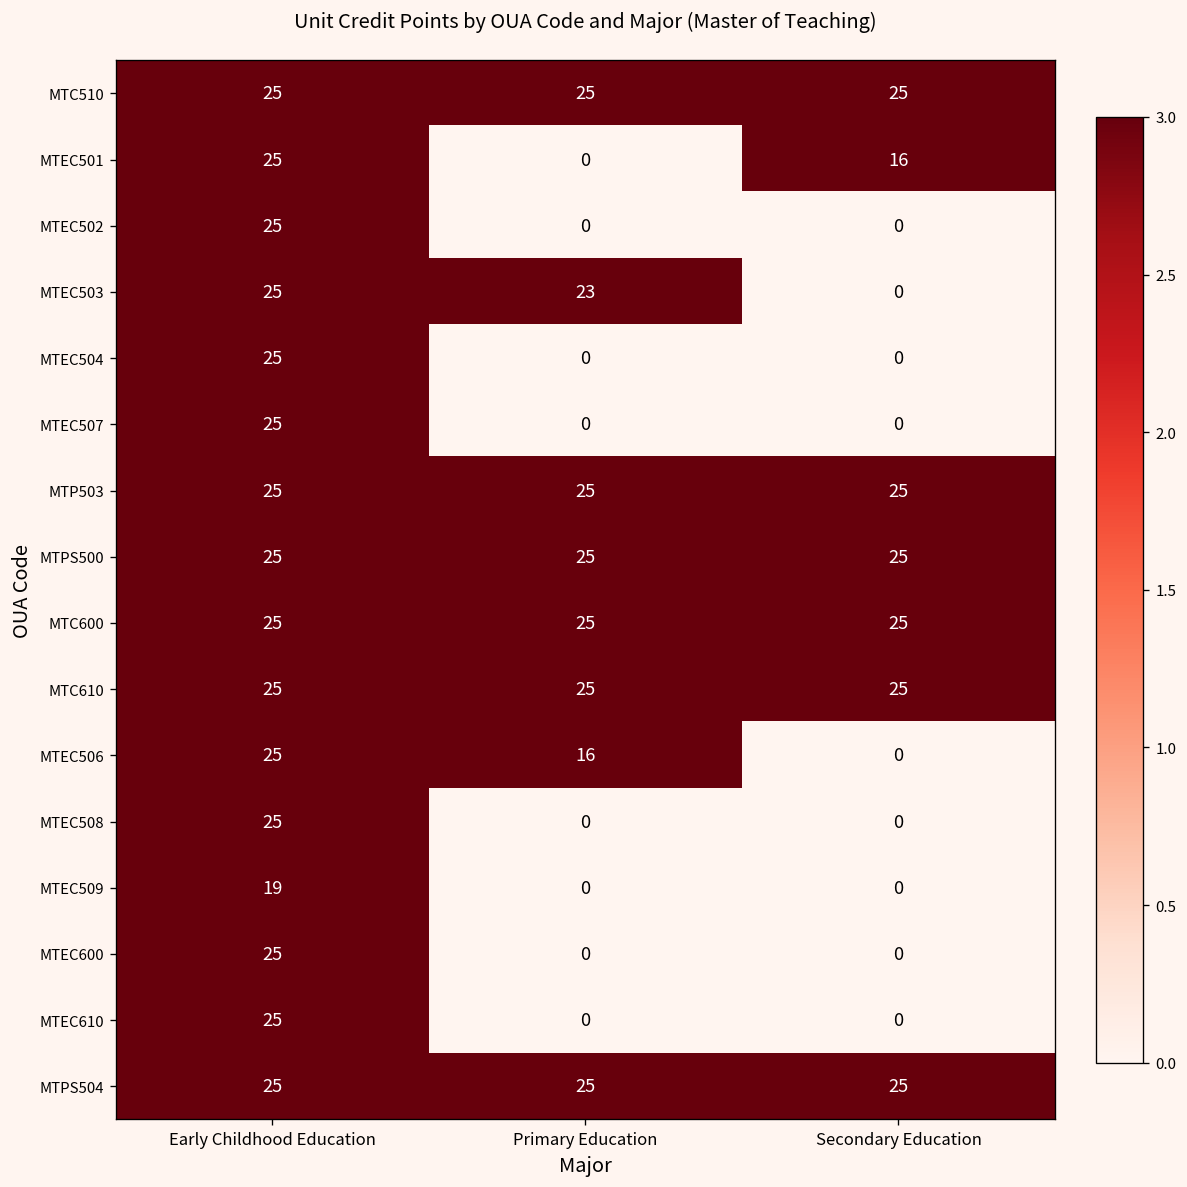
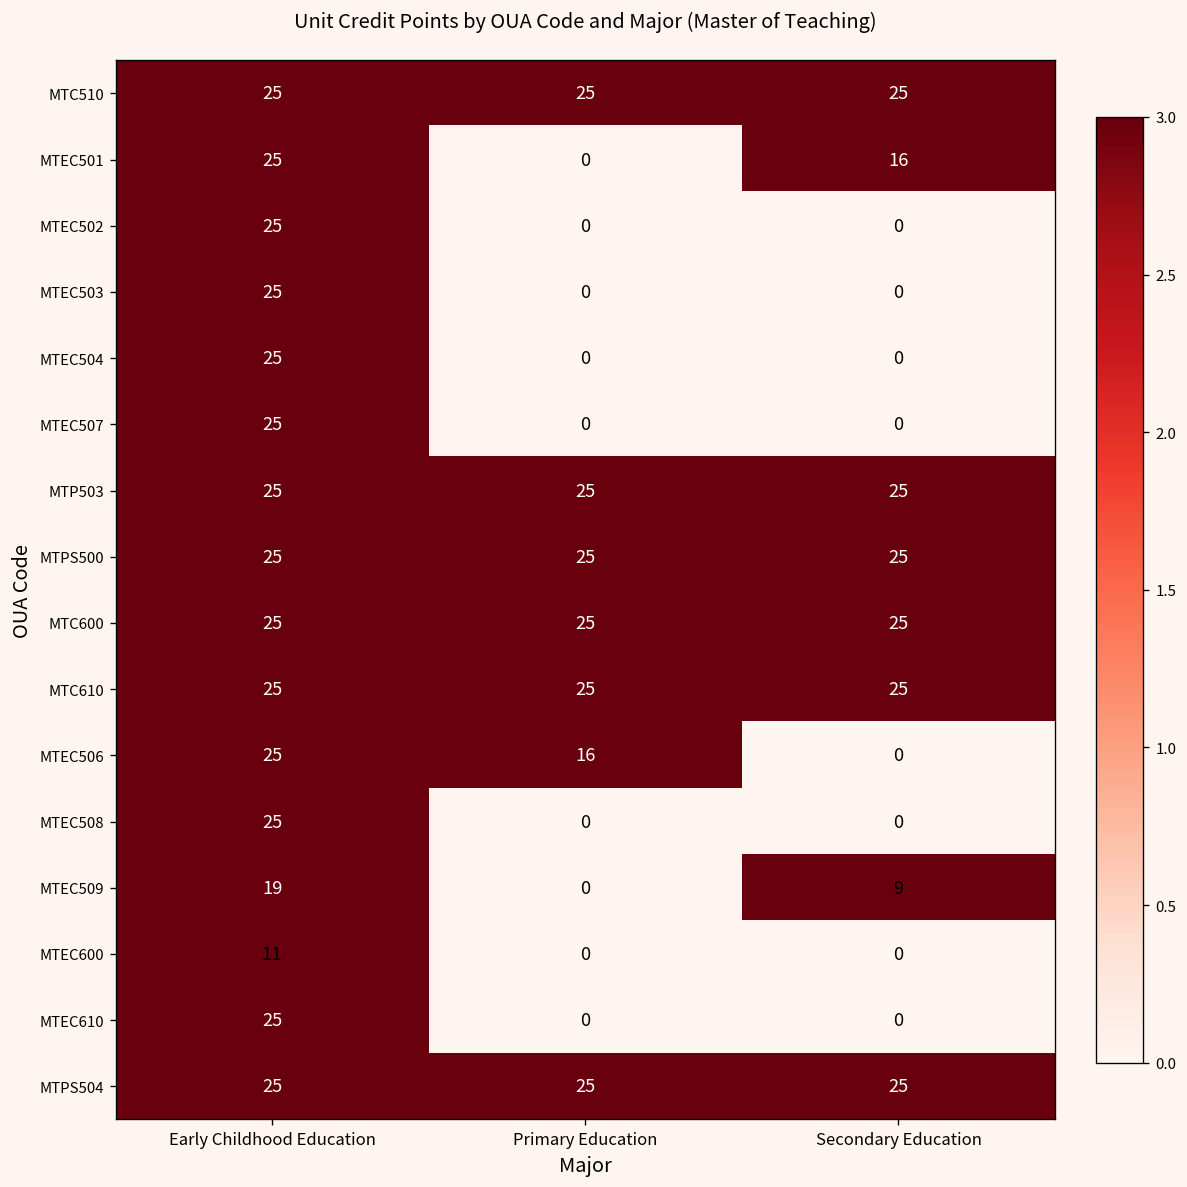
MTEC503, Primary Education: 23 -> 0
MTEC509, Secondary Education: 0 -> 9
MTEC600, Early Childhood Education: 25 -> 11
